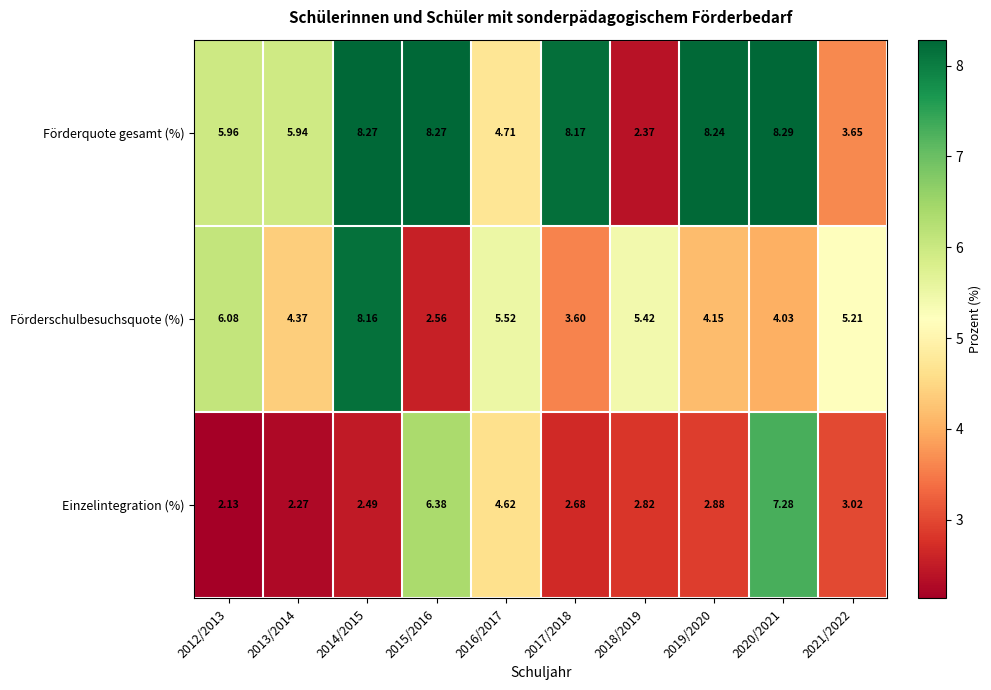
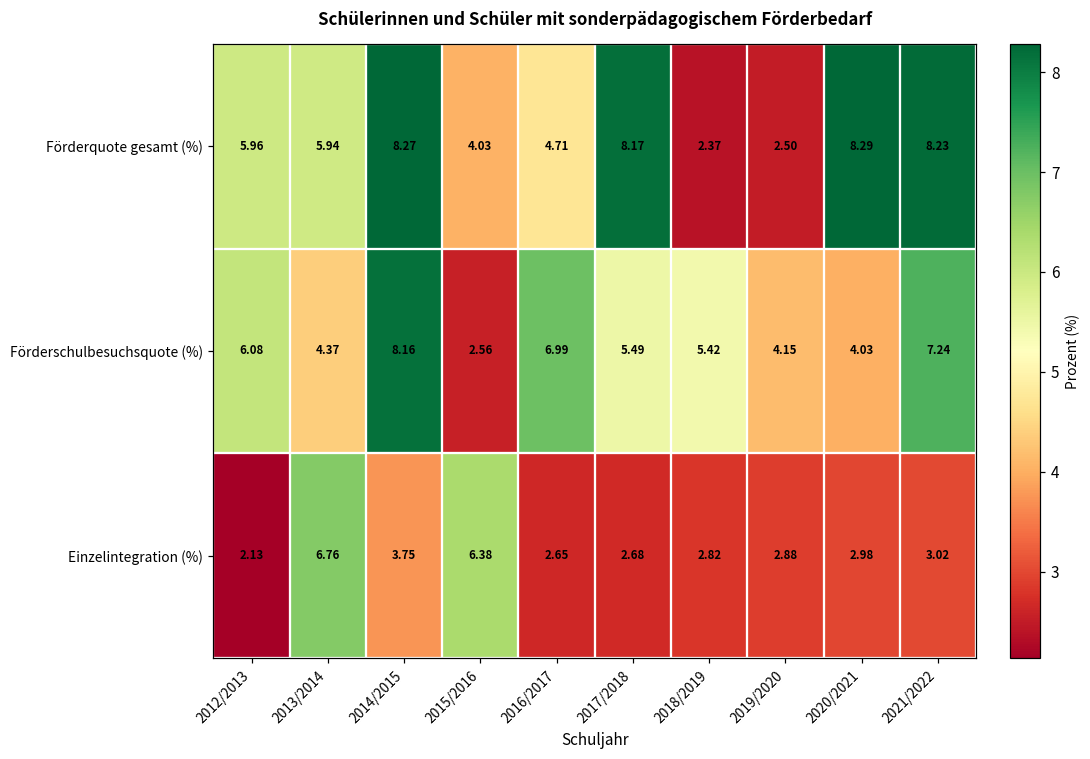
Förderquote gesamt (%), 2015/2016: 8.27 -> 4.03
Förderquote gesamt (%), 2019/2020: 8.24 -> 2.50
Förderquote gesamt (%), 2021/2022: 3.65 -> 8.23
Förderschulbesuchsquote (%), 2016/2017: 5.52 -> 6.99
Förderschulbesuchsquote (%), 2017/2018: 3.60 -> 5.49
Förderschulbesuchsquote (%), 2021/2022: 5.21 -> 7.24
Einzelintegration (%), 2013/2014: 2.27 -> 6.76
Einzelintegration (%), 2014/2015: 2.49 -> 3.75
Einzelintegration (%), 2016/2017: 4.62 -> 2.65
Einzelintegration (%), 2020/2021: 7.28 -> 2.98
